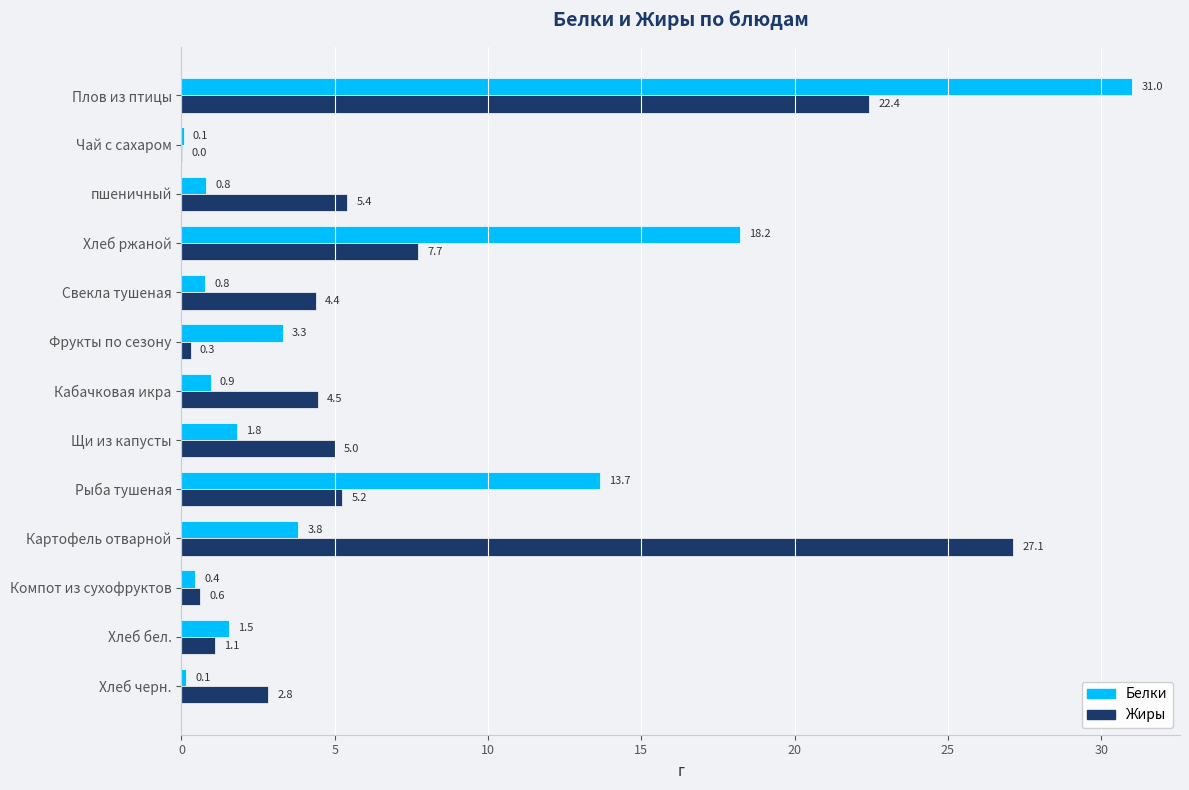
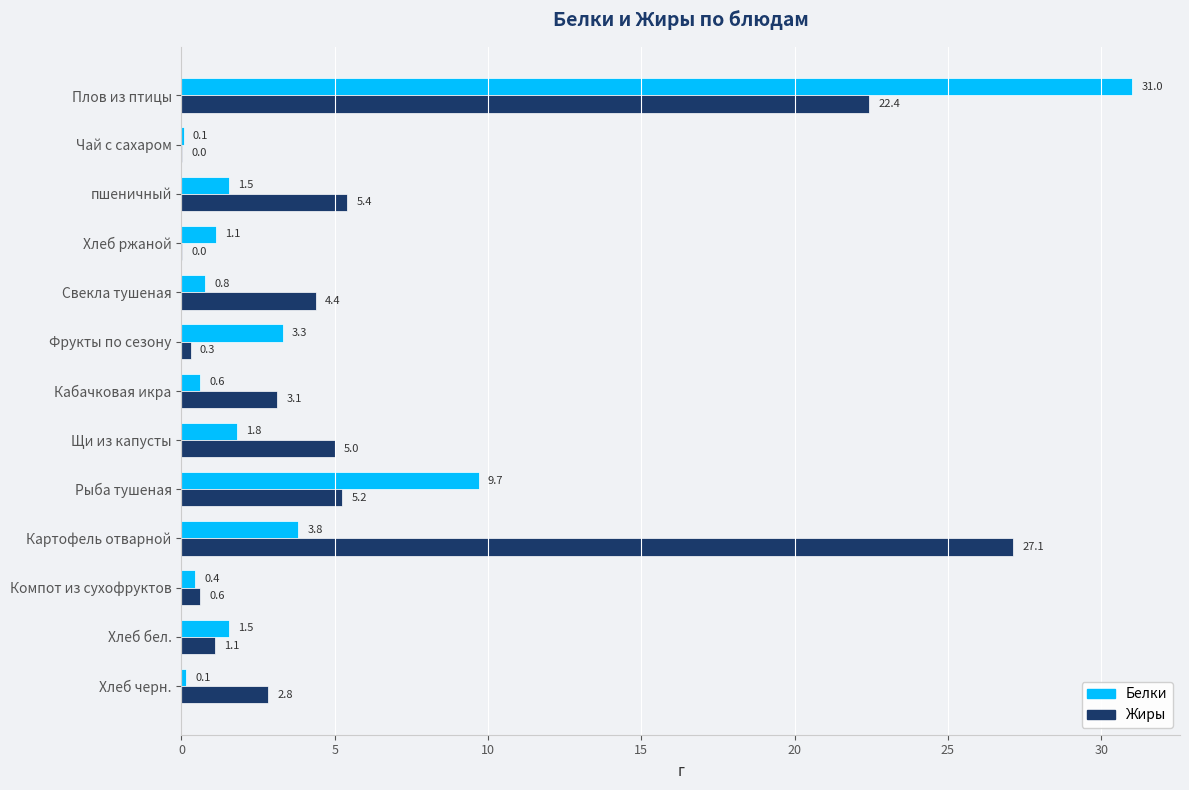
Белки, пшеничный: 0.8 -> 1.5
Белки, Хлеб ржаной: 18.2 -> 1.1
Жиры, Хлеб ржаной: 7.7 -> 0.0
Белки, Кабачковая икра: 0.9 -> 0.6
Жиры, Кабачковая икра: 4.5 -> 3.1
Белки, Рыба тушеная: 13.7 -> 9.7
